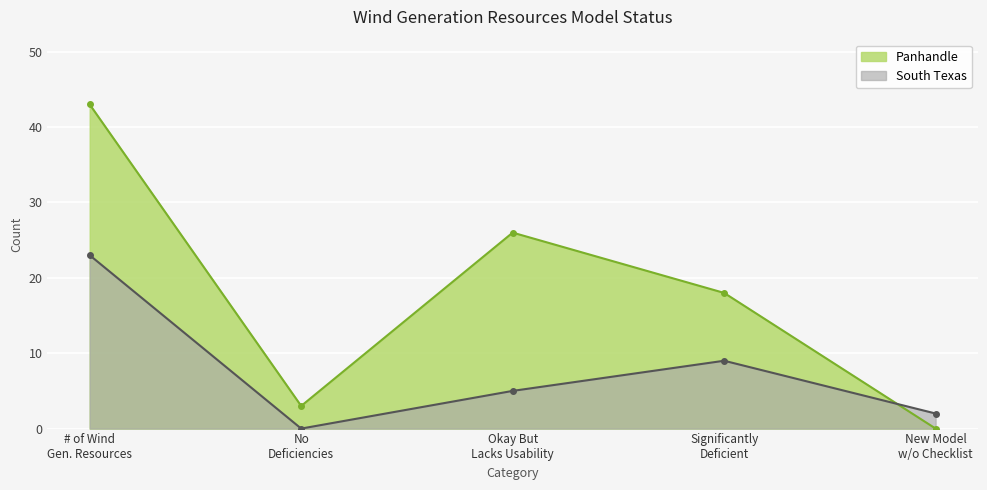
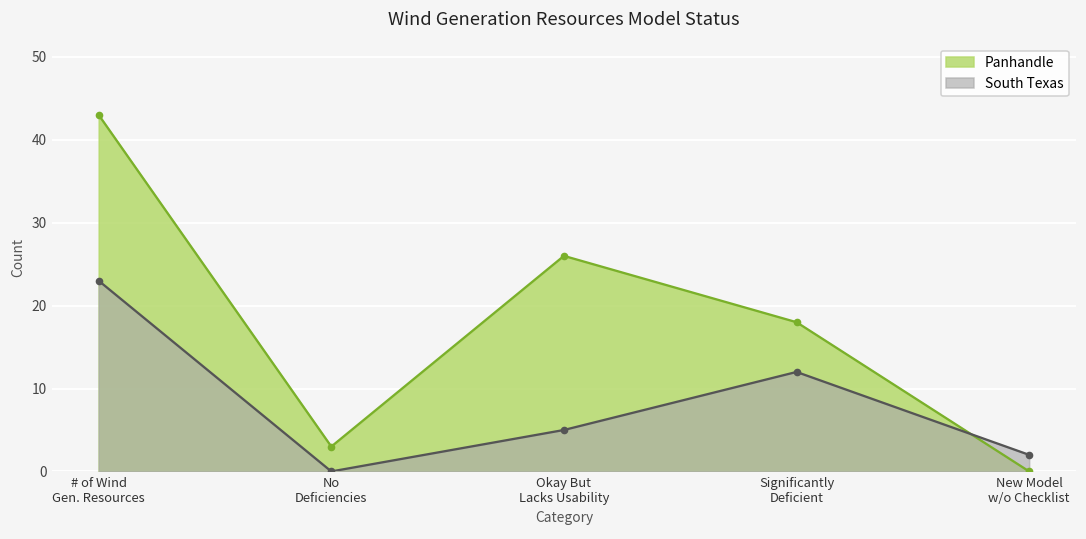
South Texas, Significantly Deficient: 9 -> 12
